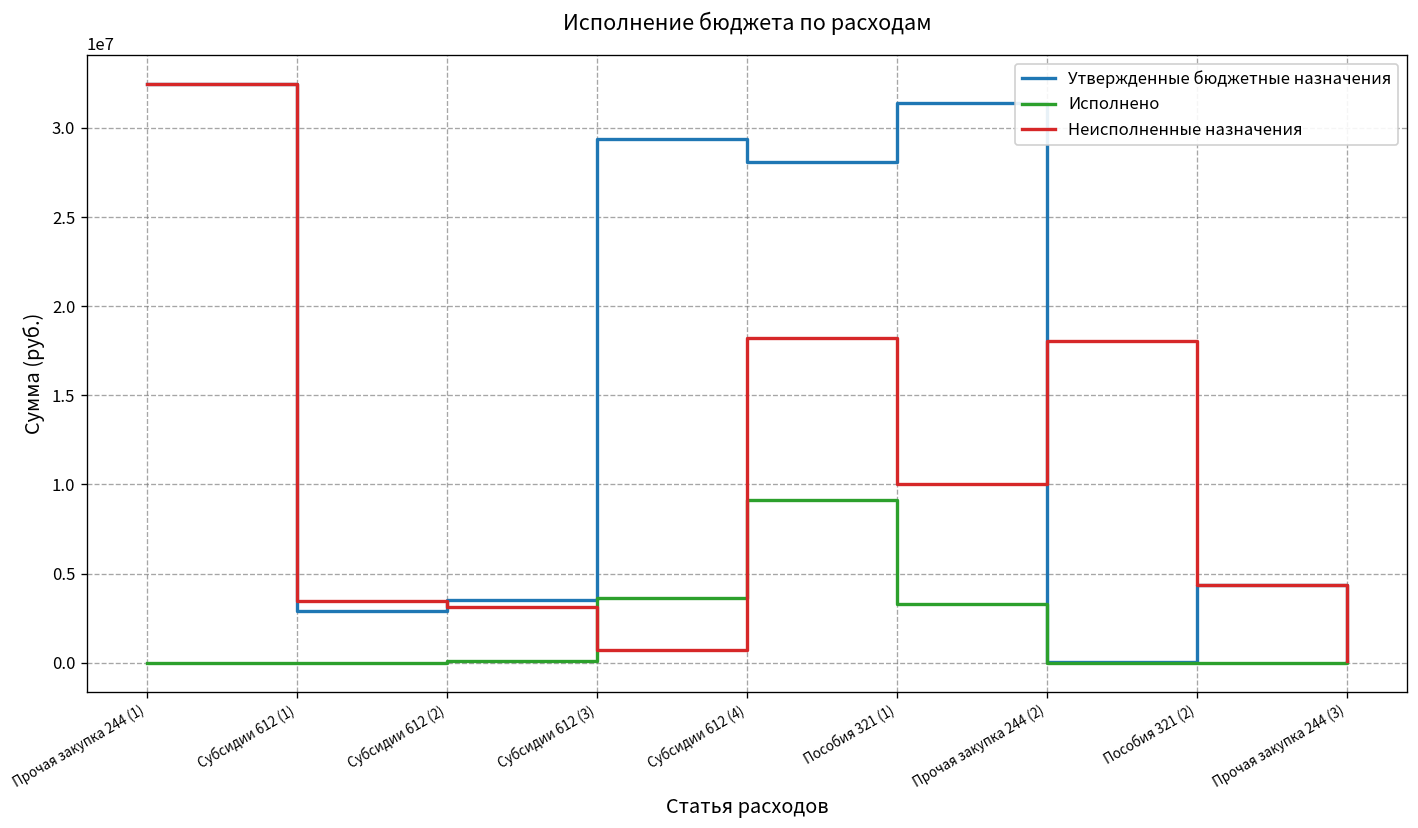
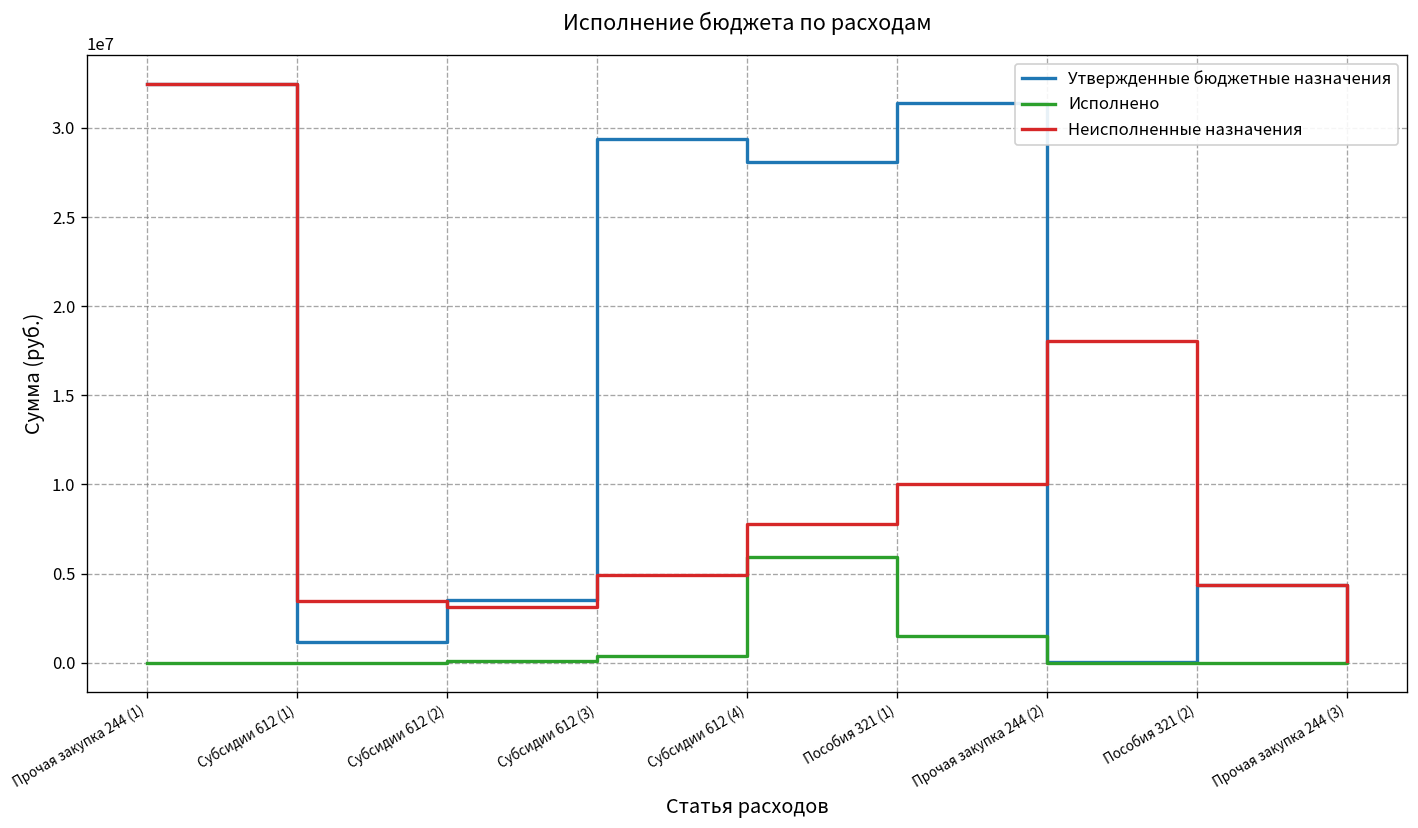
Утвержденные бюджетные назначения, Субсидии 612 (1): 2900000 -> 1200000
Исполнено, Субсидии 612 (3): 3600000 -> 400000
Неисполненные назначения, Субсидии 612 (3): 700000 -> 4900000
Исполнено, Субсидии 612 (4): 9100000 -> 5900000
Неисполненные назначения, Субсидии 612 (4): 18200000 -> 7800000
Исполнено, Пособия 321 (1): 3300000 -> 1500000
